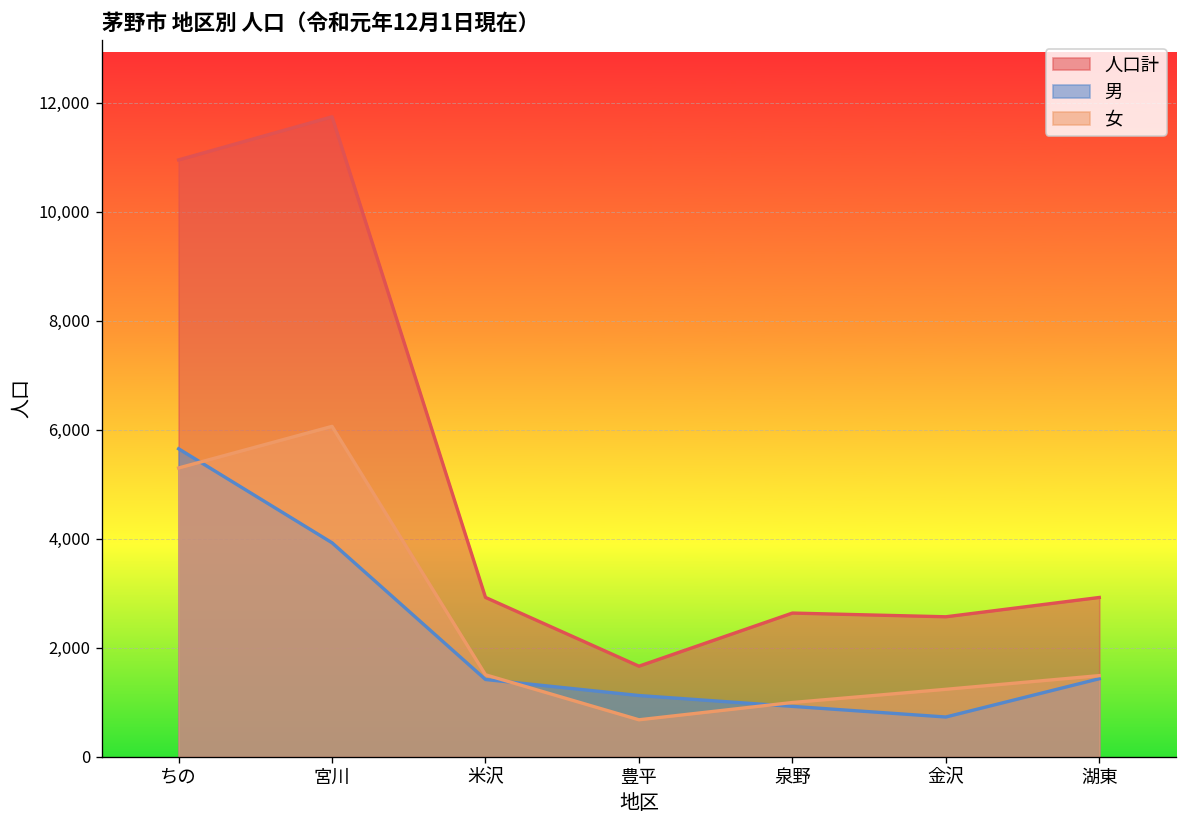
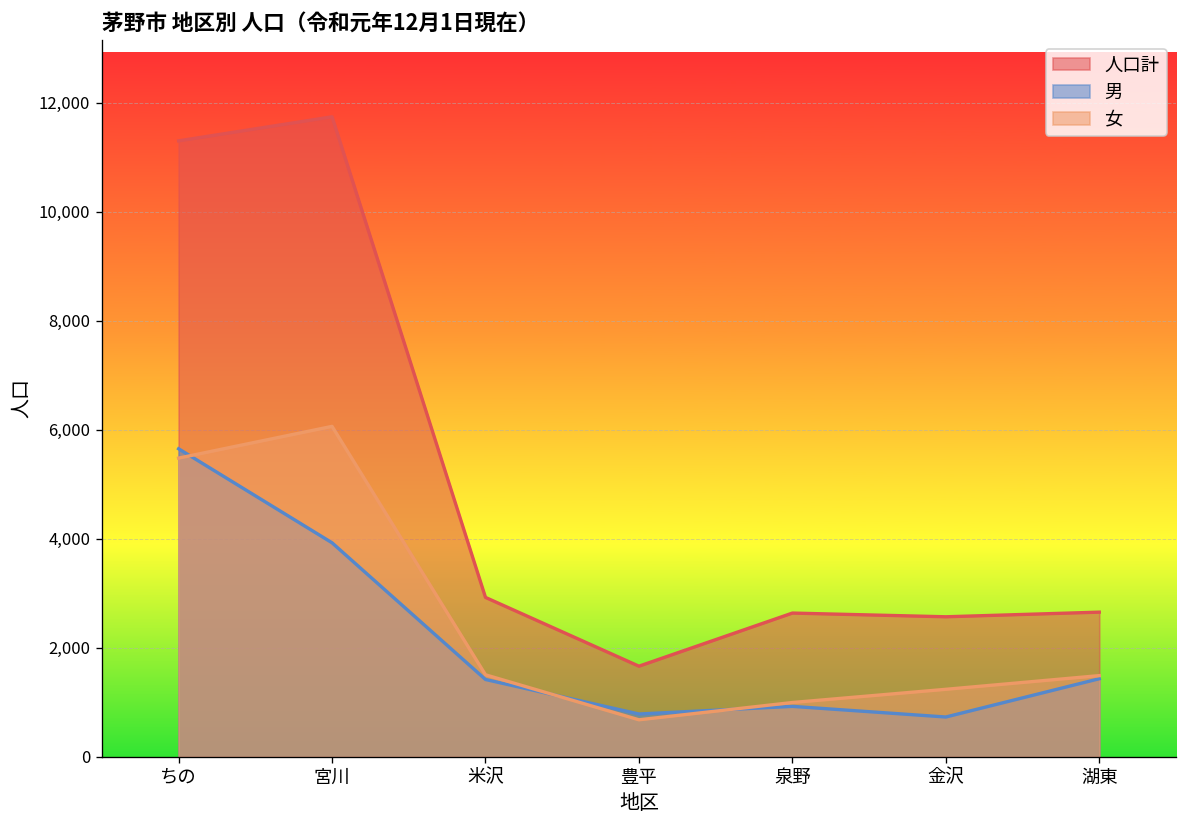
人口計, ちの: 10,900 -> 11,300
女, ちの: 5,300 -> 5,500
男, 豊平: 1,100 -> 800
人口計, 湖東: 2,900 -> 2,700
